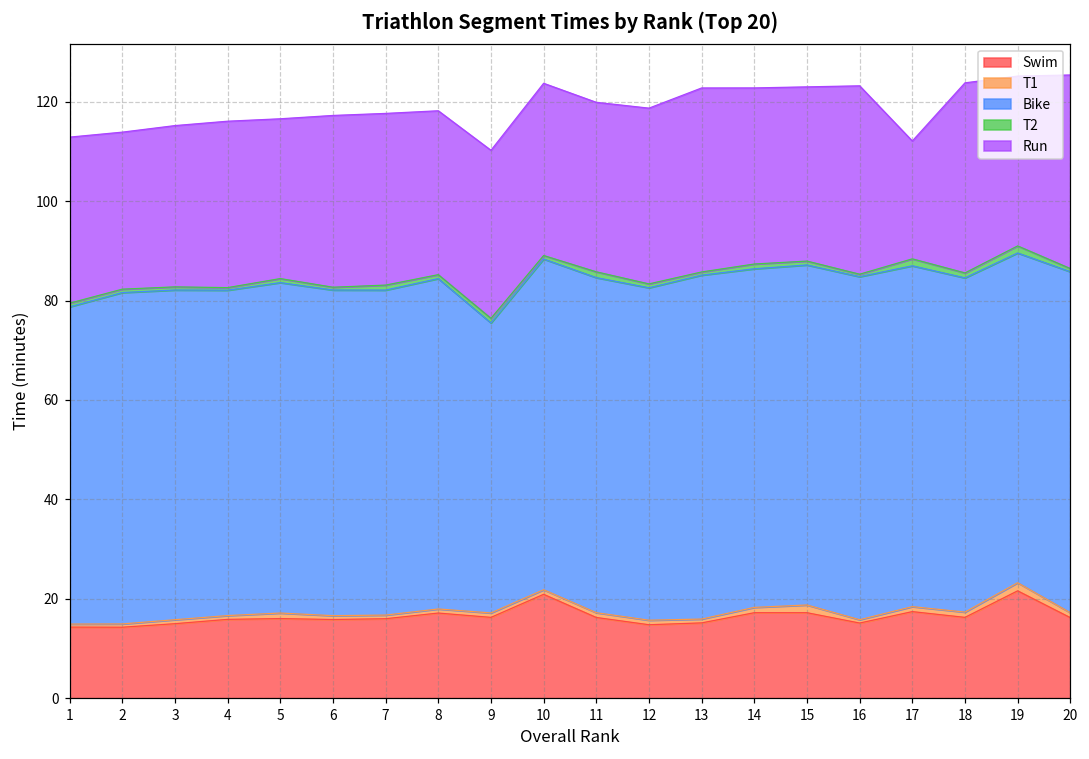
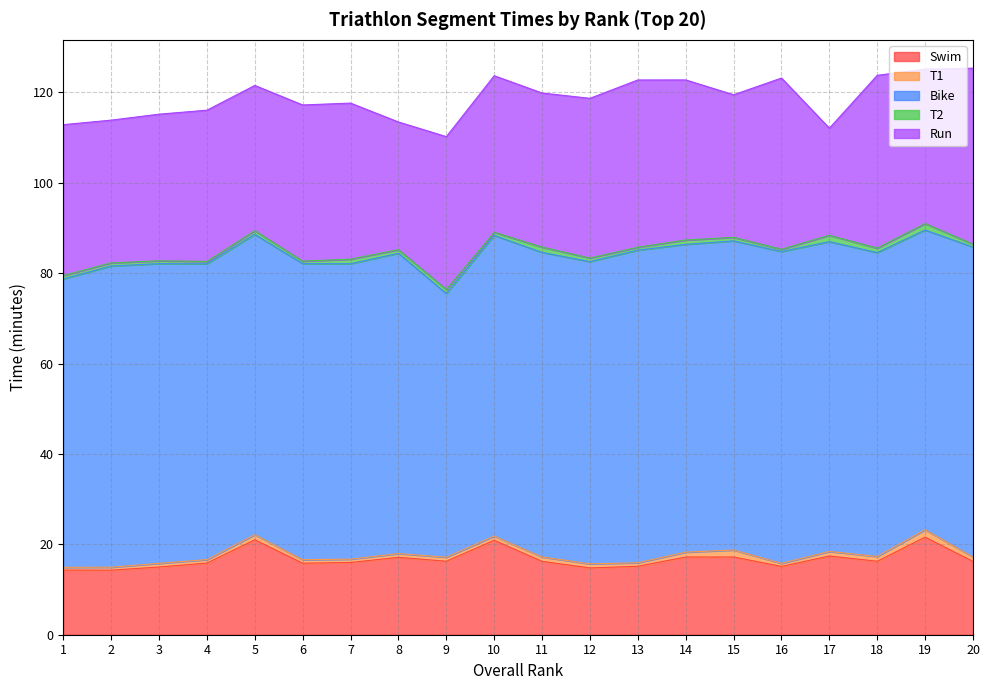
Swim, 5: 16 -> 21
Run, 8: 33 -> 28
Run, 15: 35 -> 32
